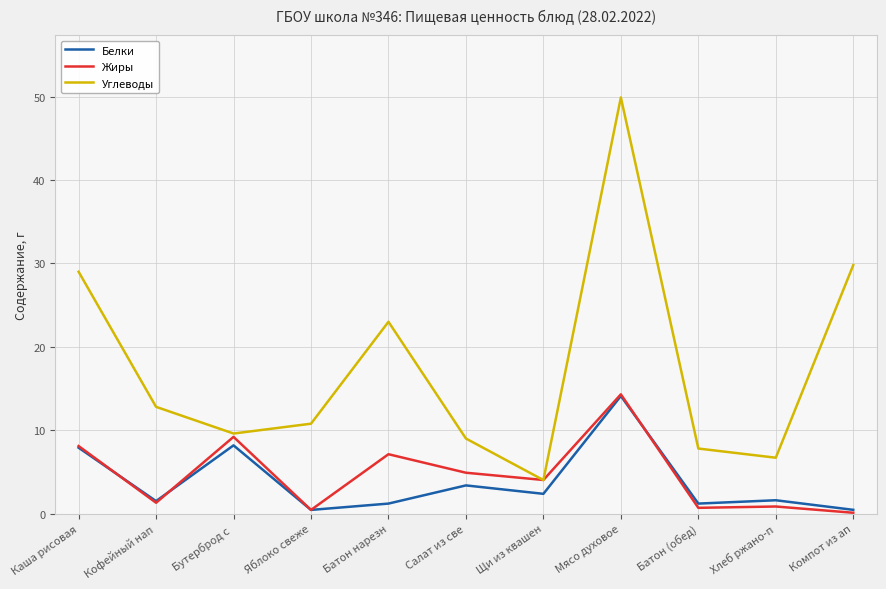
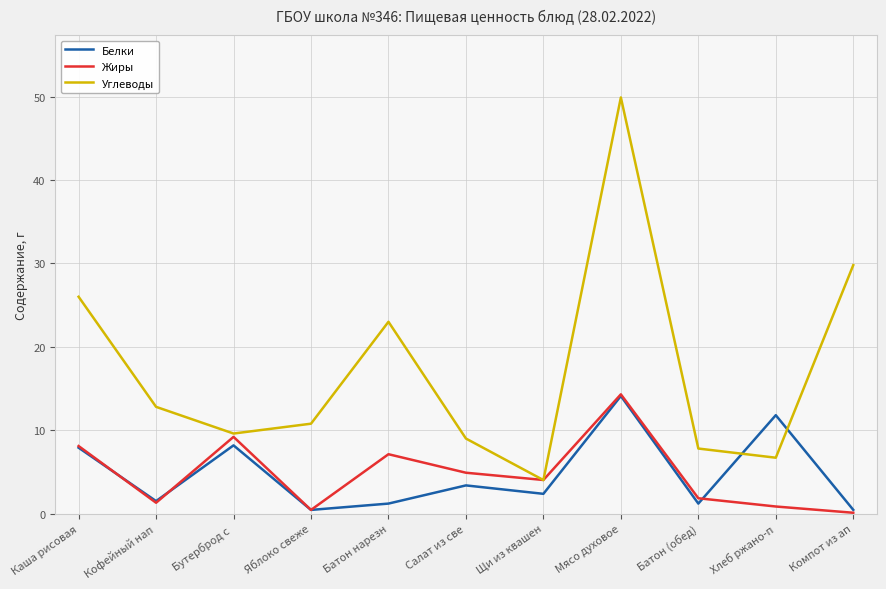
Углеводы, Каша рисовая: 29 -> 26
Жиры, Батон (обед): 1 -> 2
Белки, Хлеб ржано-п: 2 -> 12
